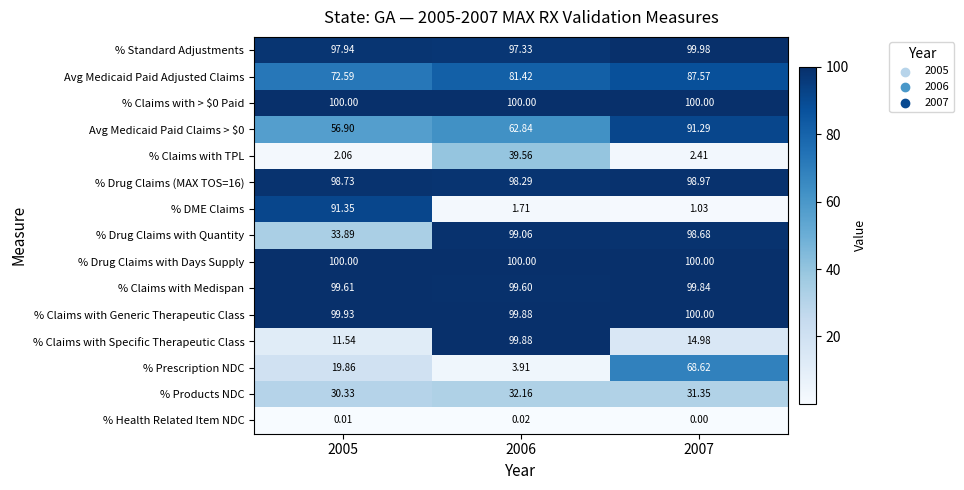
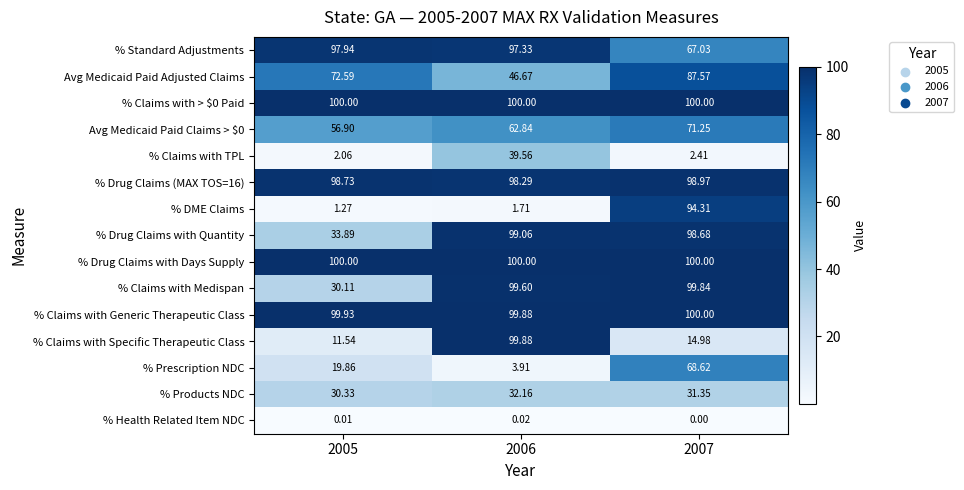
% Standard Adjustments, 2007: 99.98 -> 67.03
Avg Medicaid Paid Adjusted Claims, 2006: 81.42 -> 46.67
Avg Medicaid Paid Claims > $0, 2007: 91.29 -> 71.25
% DME Claims, 2005: 91.35 -> 1.27
% DME Claims, 2007: 1.03 -> 94.31
% Claims with Medispan, 2005: 99.61 -> 30.11
